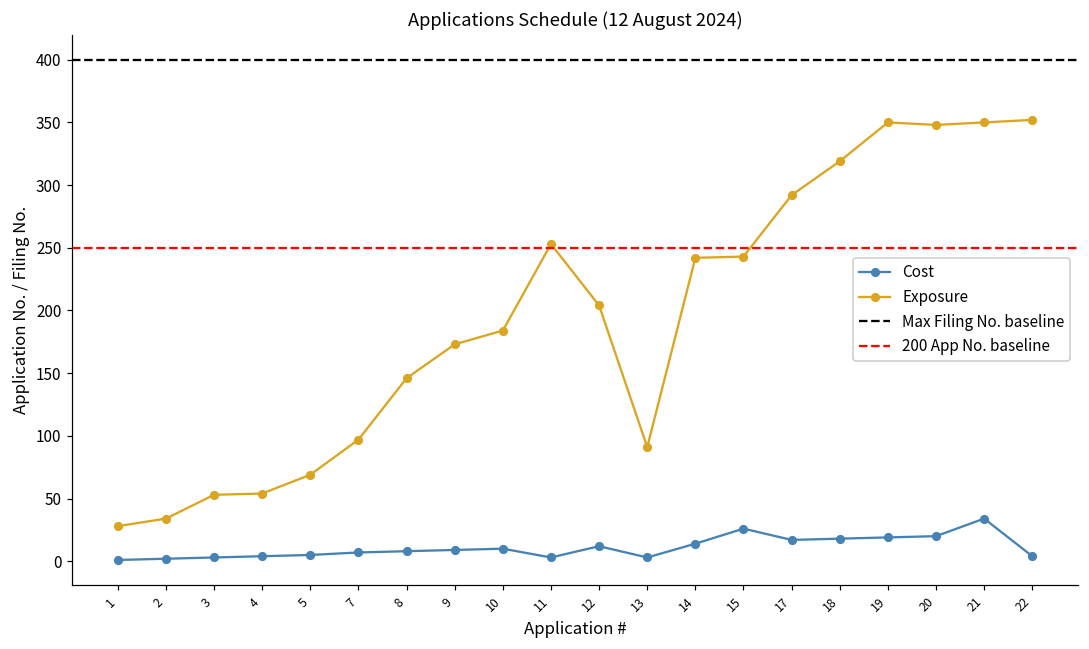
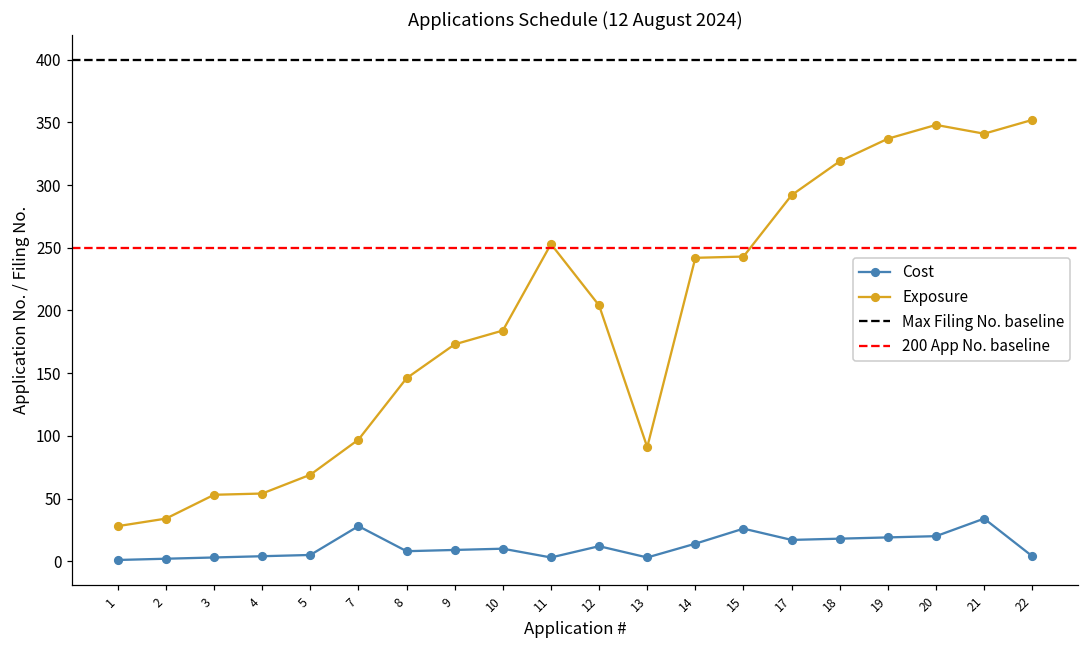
Cost, 7: 7 -> 28
Exposure, 19: 350 -> 337
Exposure, 21: 350 -> 341
